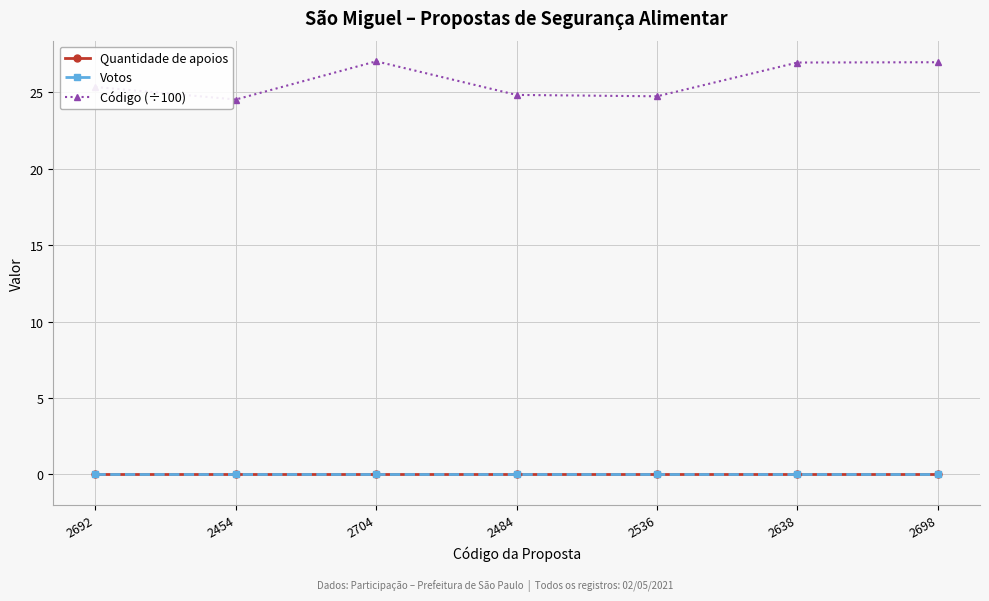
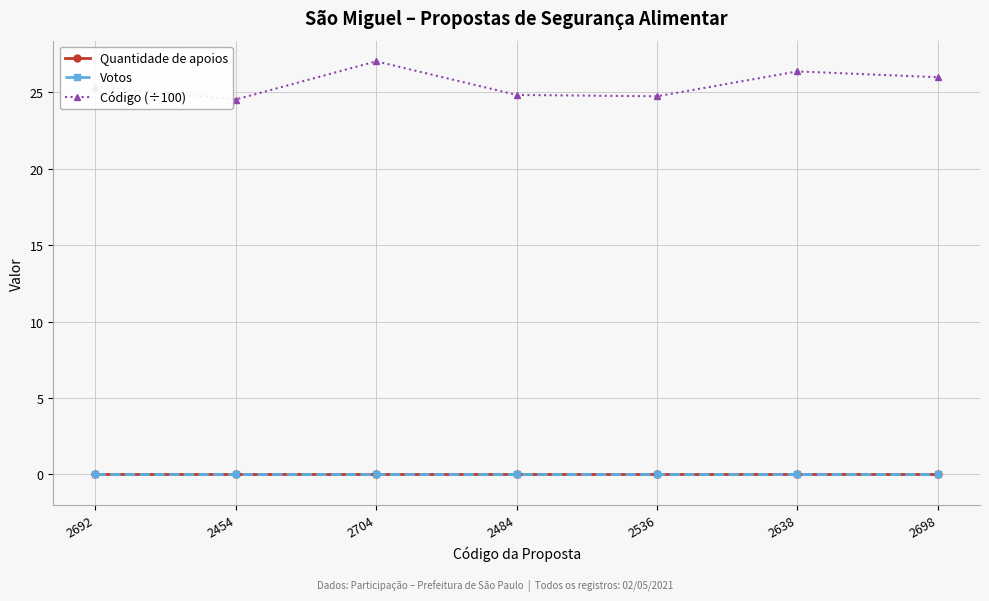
Código (÷100), 2638: 27.0 -> 26.4
Código (÷100), 2698: 27.0 -> 26.0
